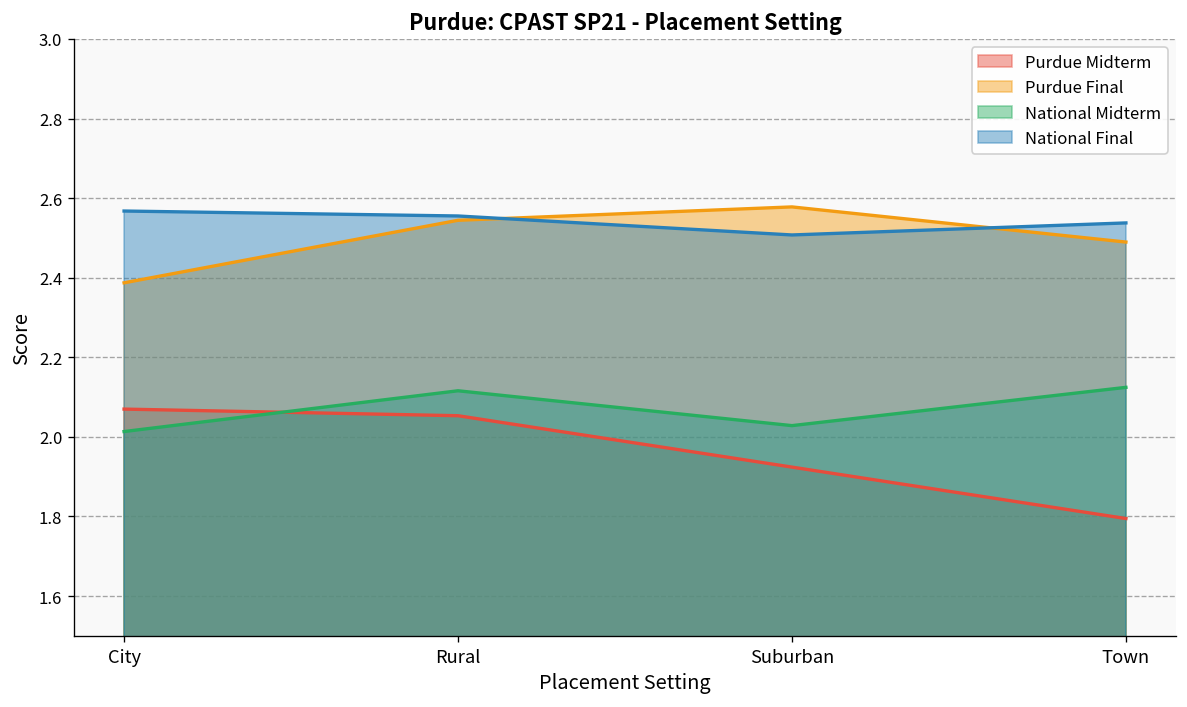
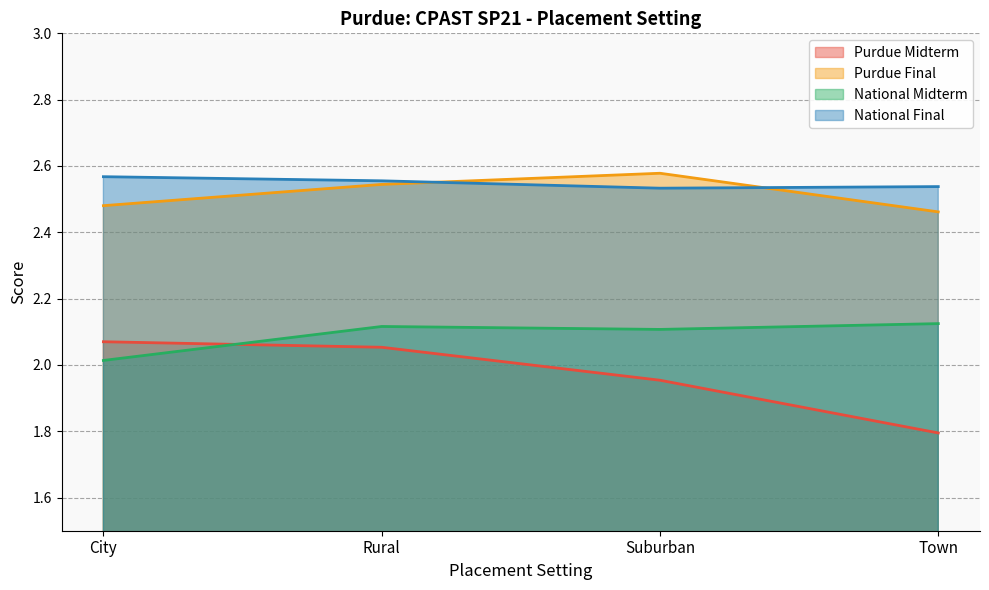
Purdue Final, City: 2.39 -> 2.48
Purdue Midterm, Suburban: 1.92 -> 1.95
National Midterm, Suburban: 2.03 -> 2.11
National Final, Suburban: 2.51 -> 2.53
Purdue Final, Town: 2.49 -> 2.46
